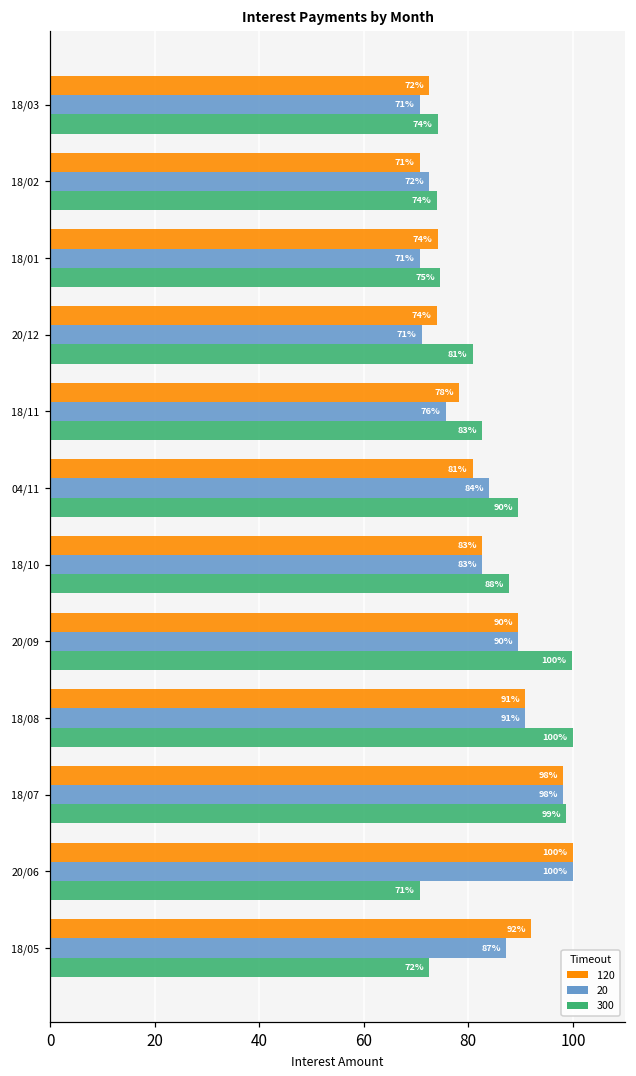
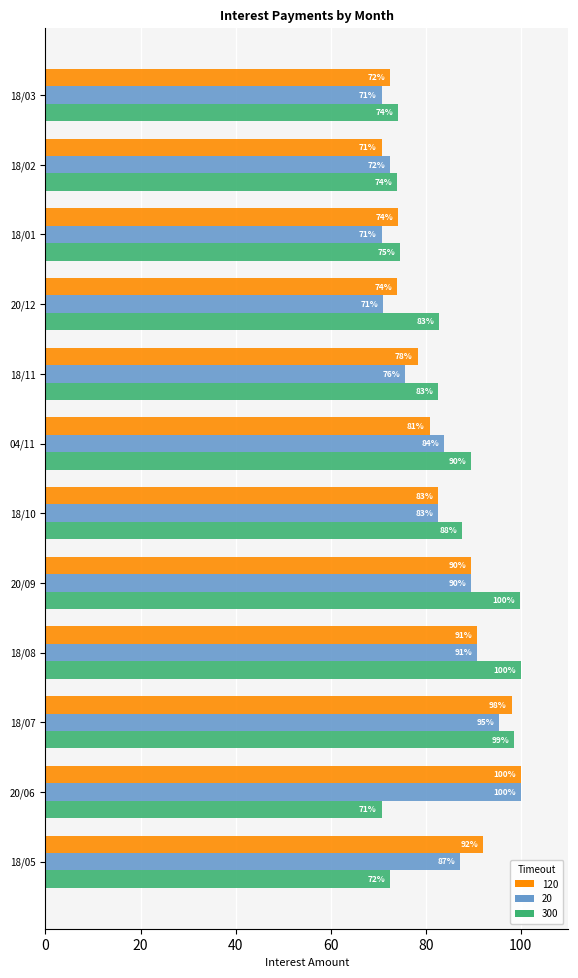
300, 20/12: 81% -> 83%
20, 18/07: 98% -> 95%
